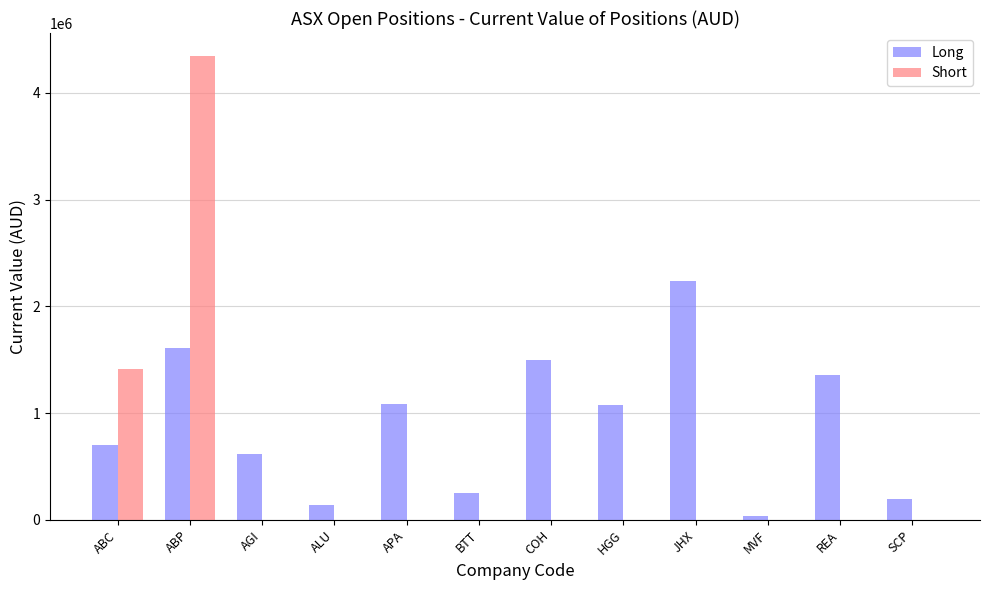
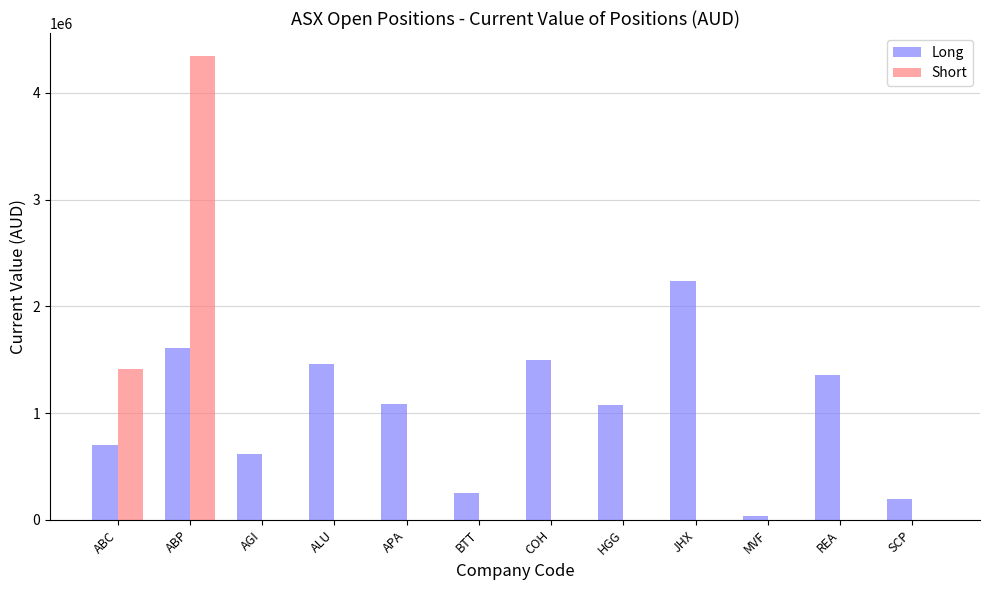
Long, ALU: 140000 -> 1460000
